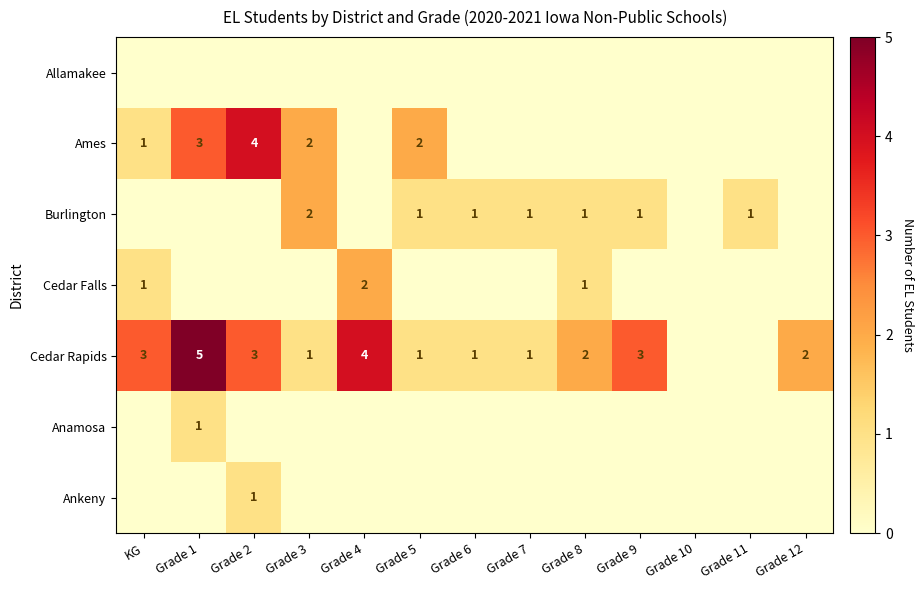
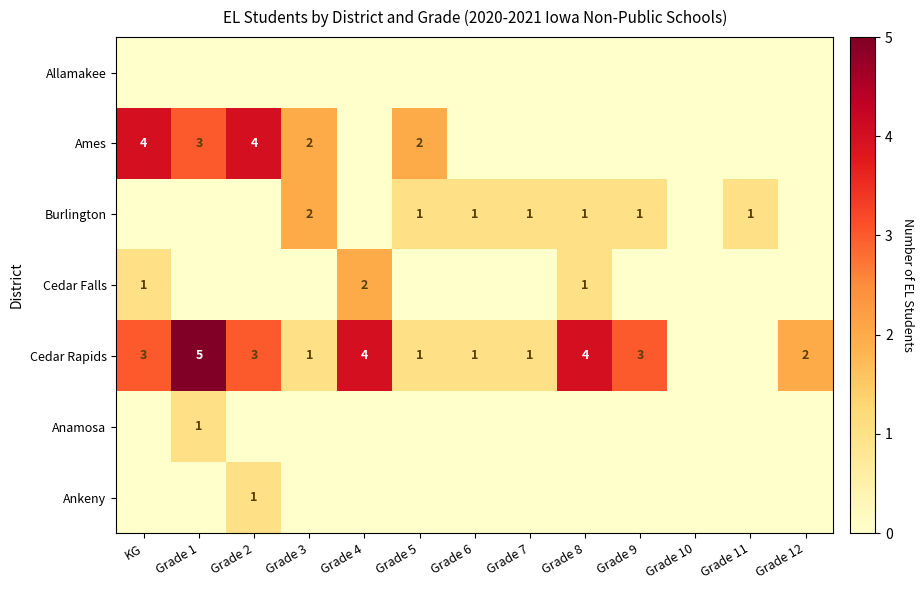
Ames, KG: 1 -> 4
Cedar Rapids, Grade 8: 2 -> 4
